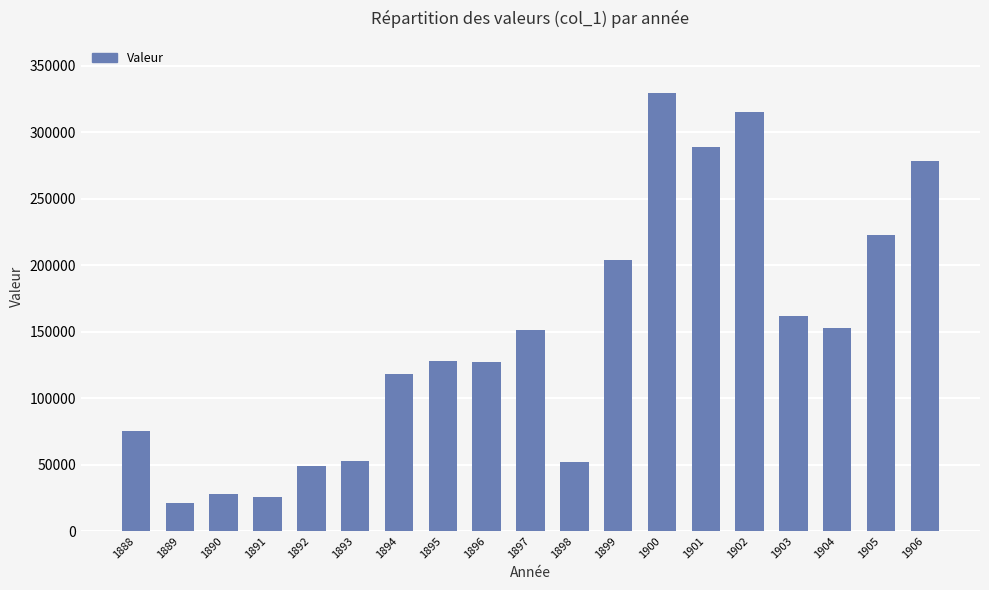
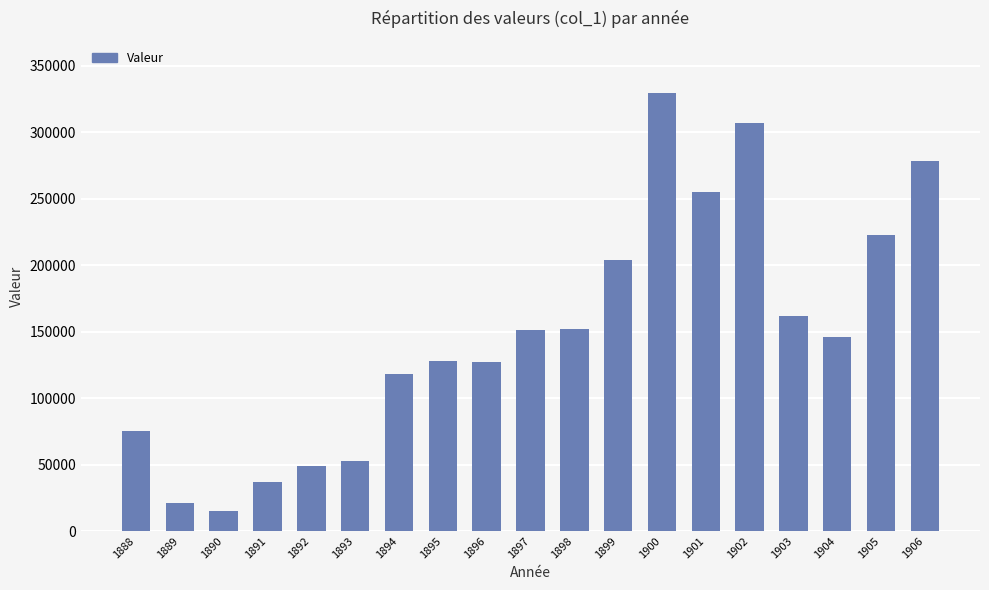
1890: 28000 -> 15000
1891: 25000 -> 37000
1898: 52000 -> 152000
1901: 289000 -> 255000
1902: 315000 -> 307000
1904: 153000 -> 146000
